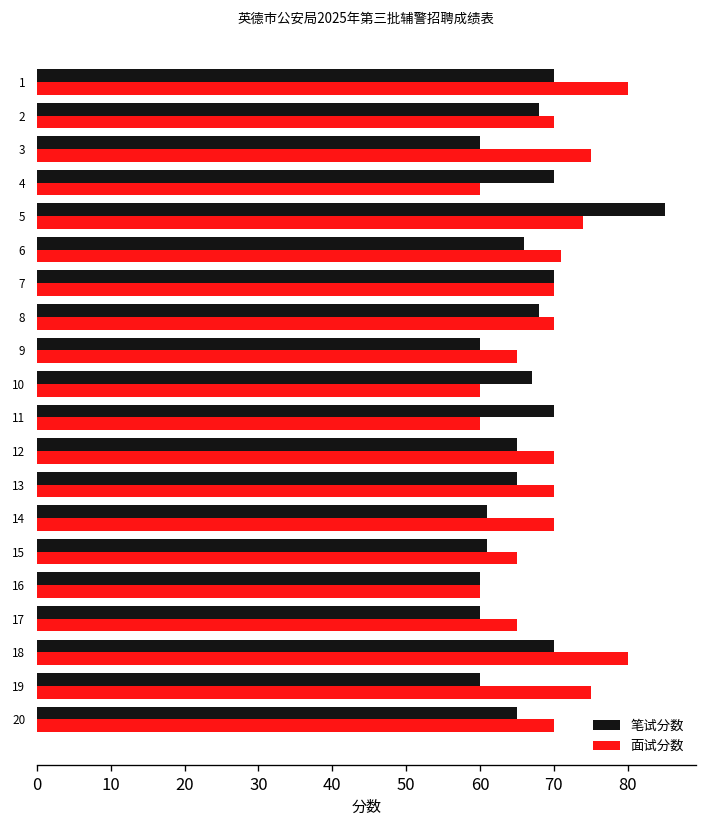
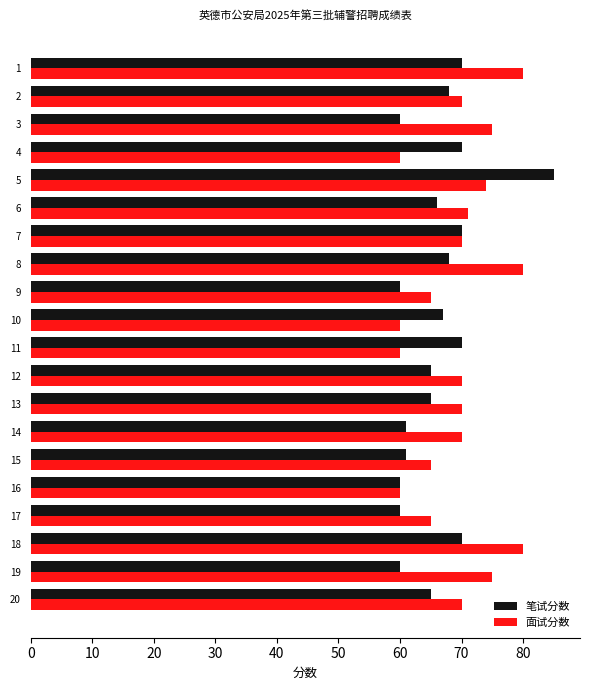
面试分数, 8: 70 -> 80
